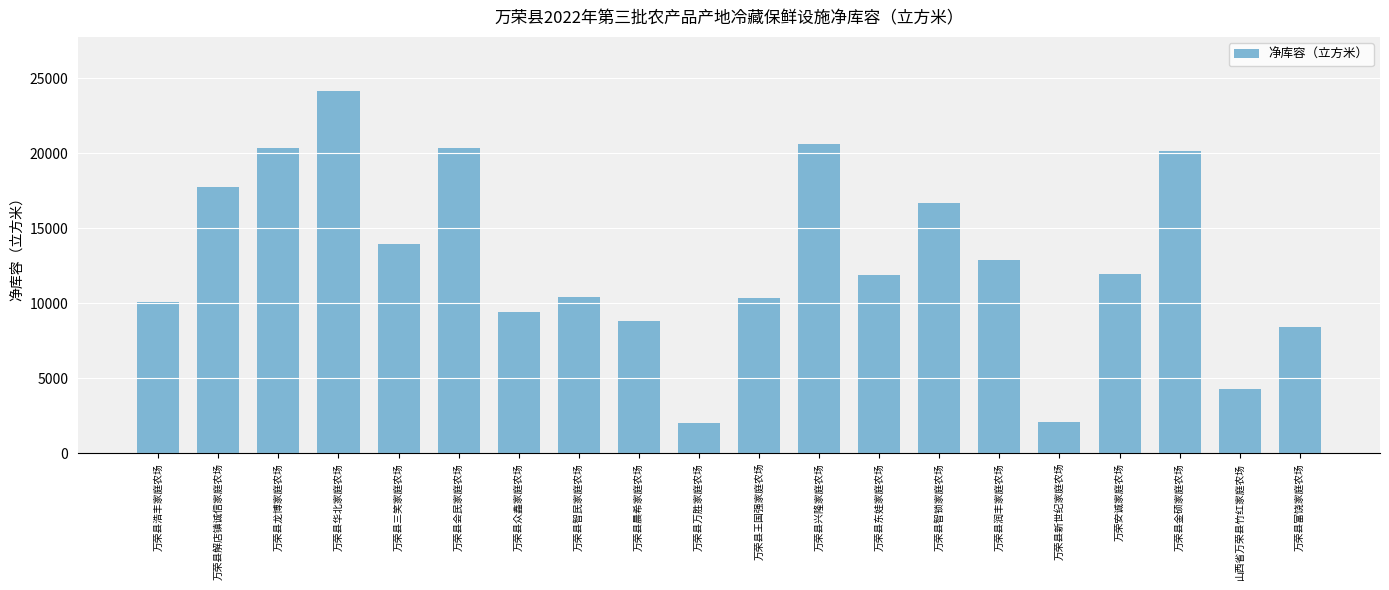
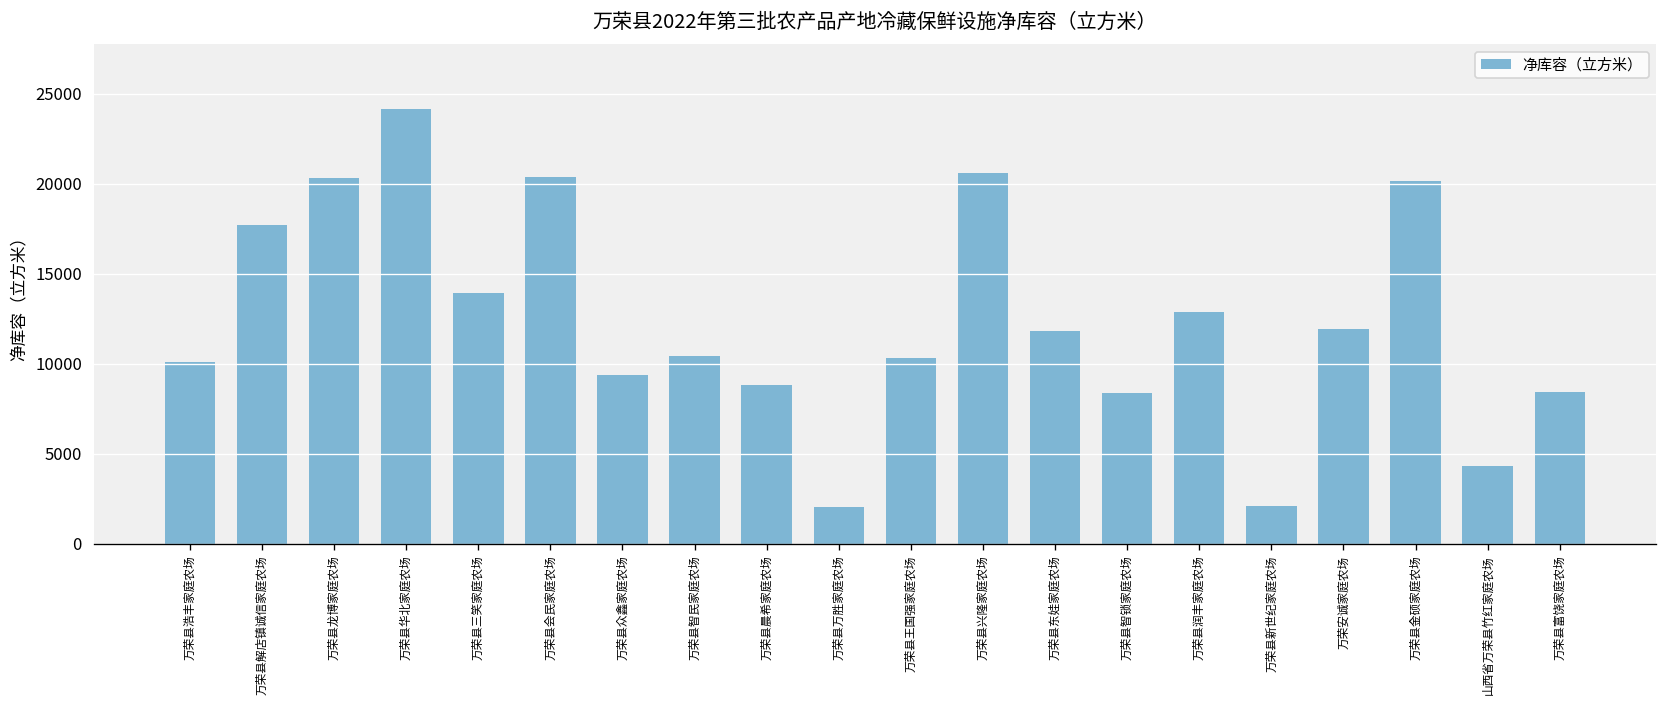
万荣县智锁家庭农场: 16700 -> 8400
